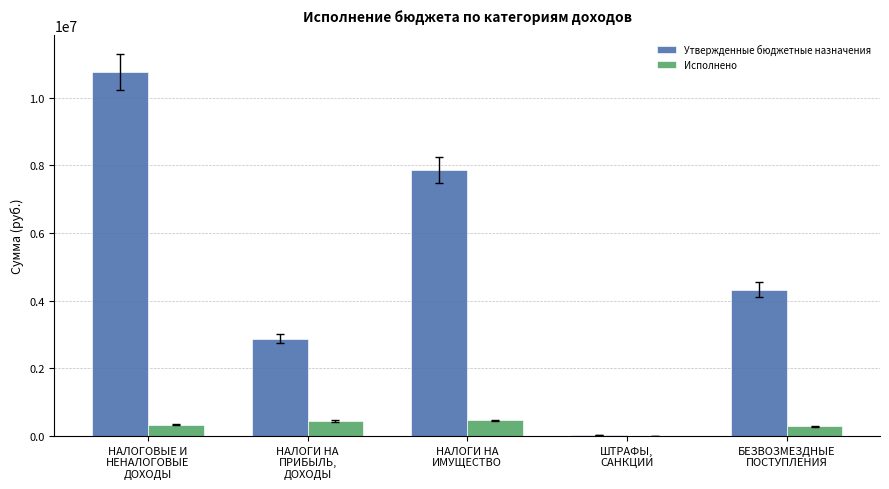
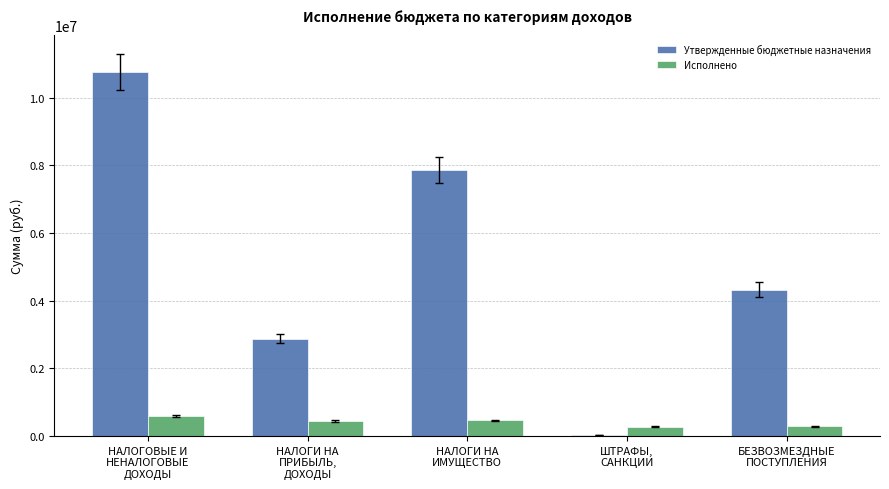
Исполнено, НАЛОГОВЫЕ И НЕНАЛОГОВЫЕ ДОХОДЫ: 300000 -> 600000
Исполнено, ШТРАФЫ, САНКЦИИ: 0 -> 300000
